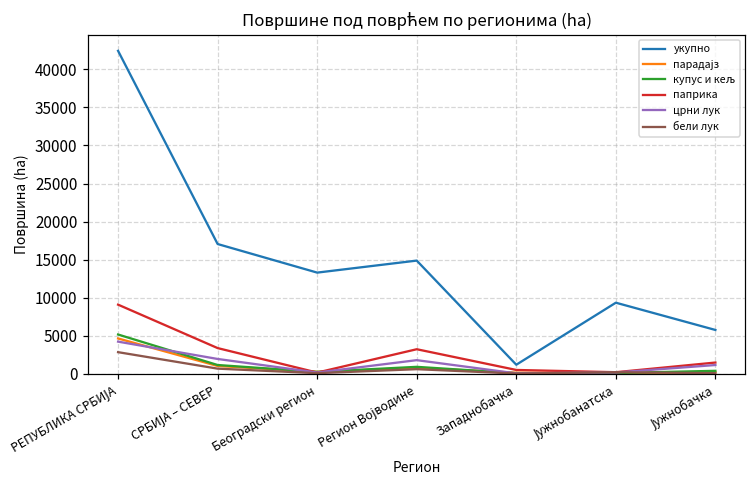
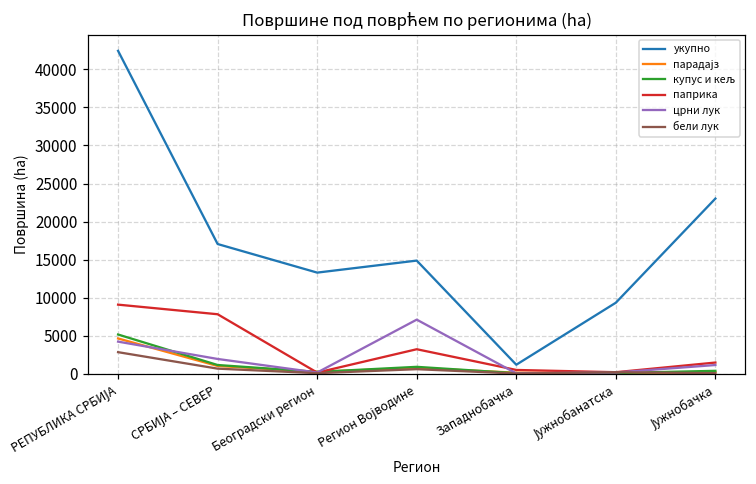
паприка, СРБИЈА – СЕВЕР: 3000 -> 8000
црни лук, Регион Војводине: 2000 -> 7000
укупно, Јужнобачка: 6000 -> 23000
